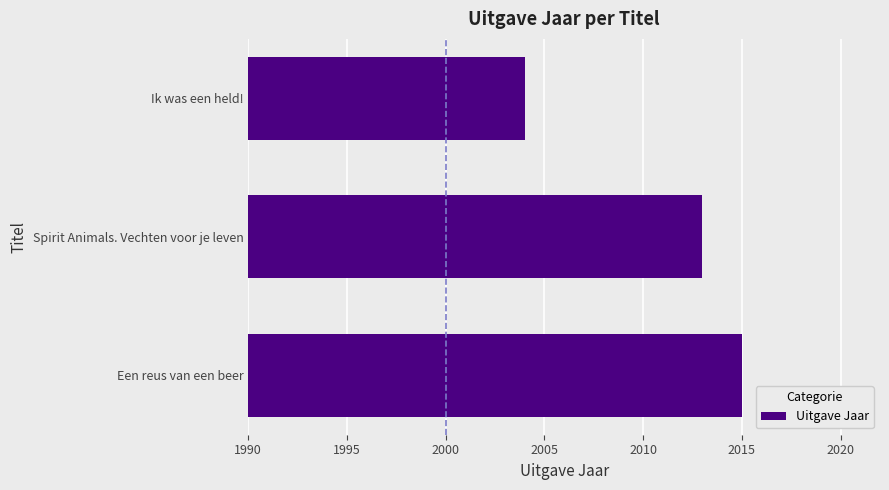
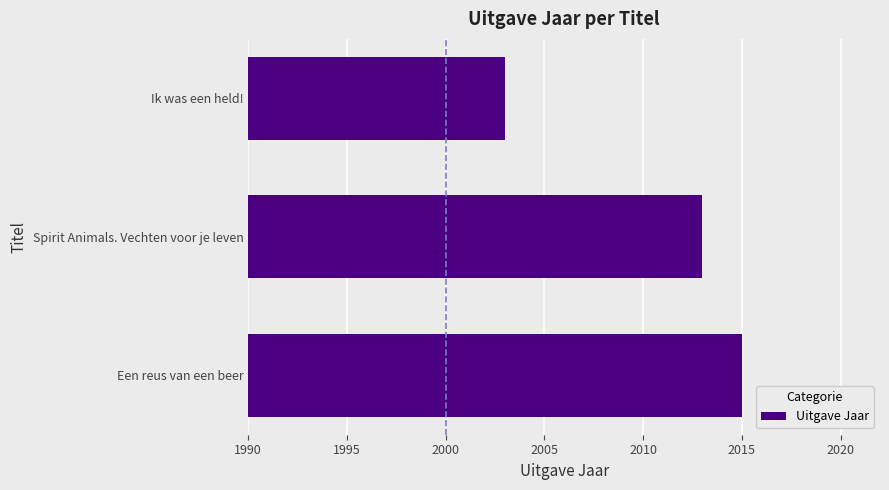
Ik was een held!: 2004 -> 2003
